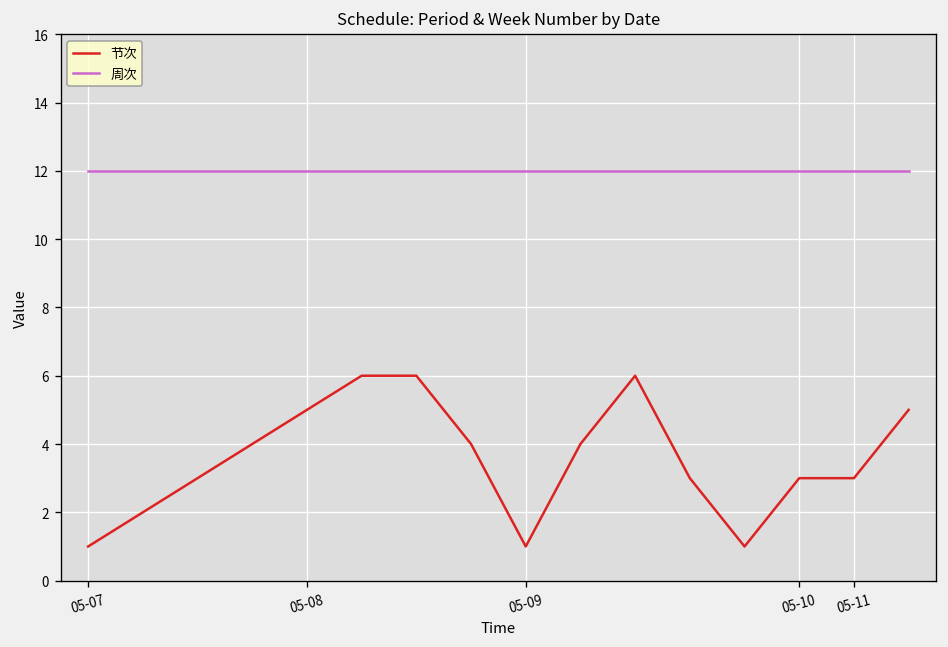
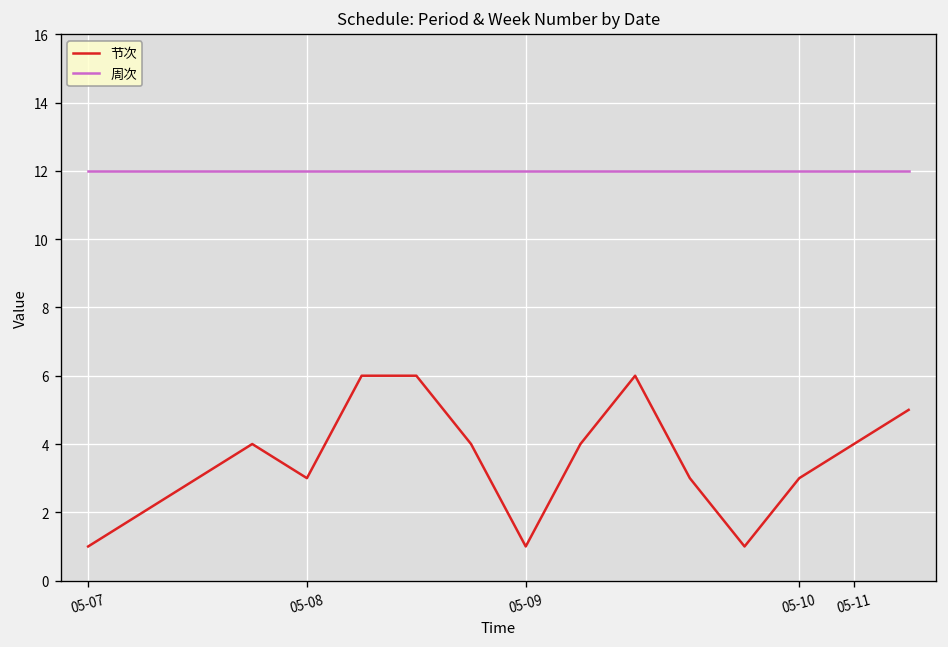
节次, 05-08: 5 -> 3
节次, 05-11: 3 -> 4
